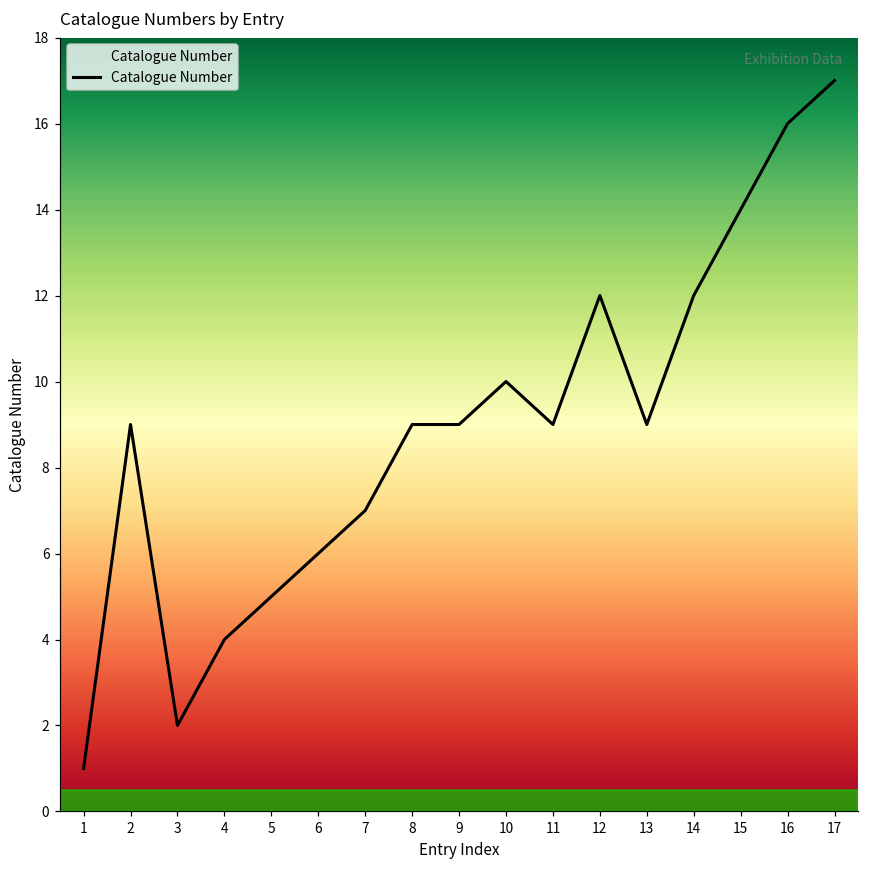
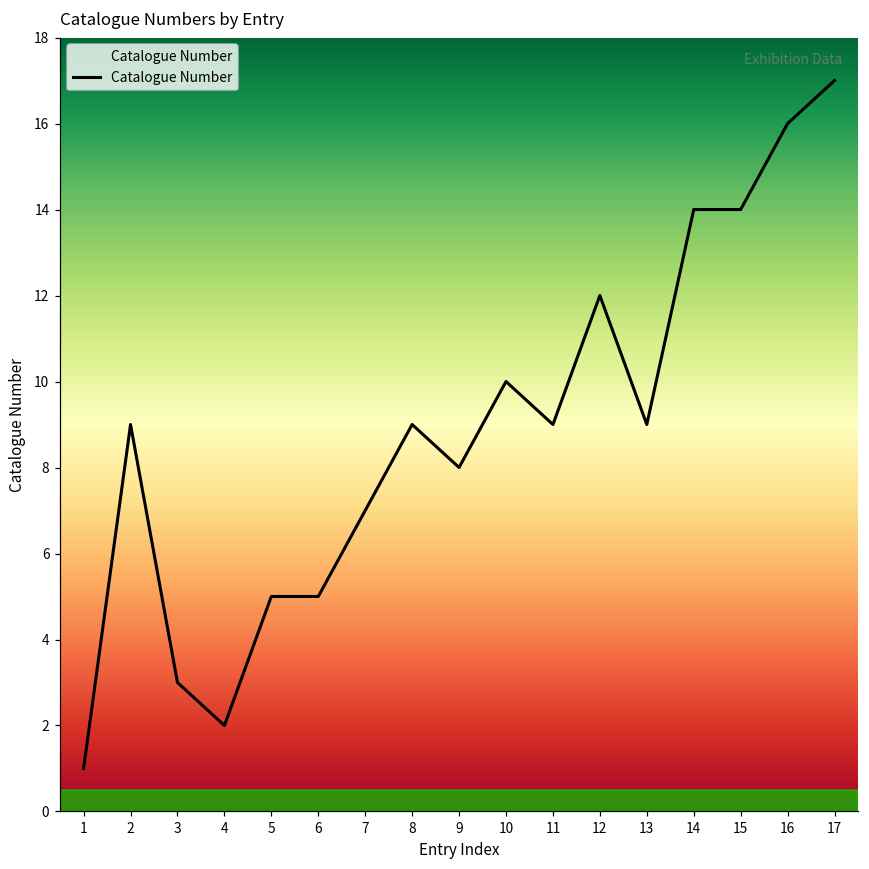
3: 2 -> 3
4: 4 -> 2
6: 6 -> 5
9: 9 -> 8
14: 12 -> 14
